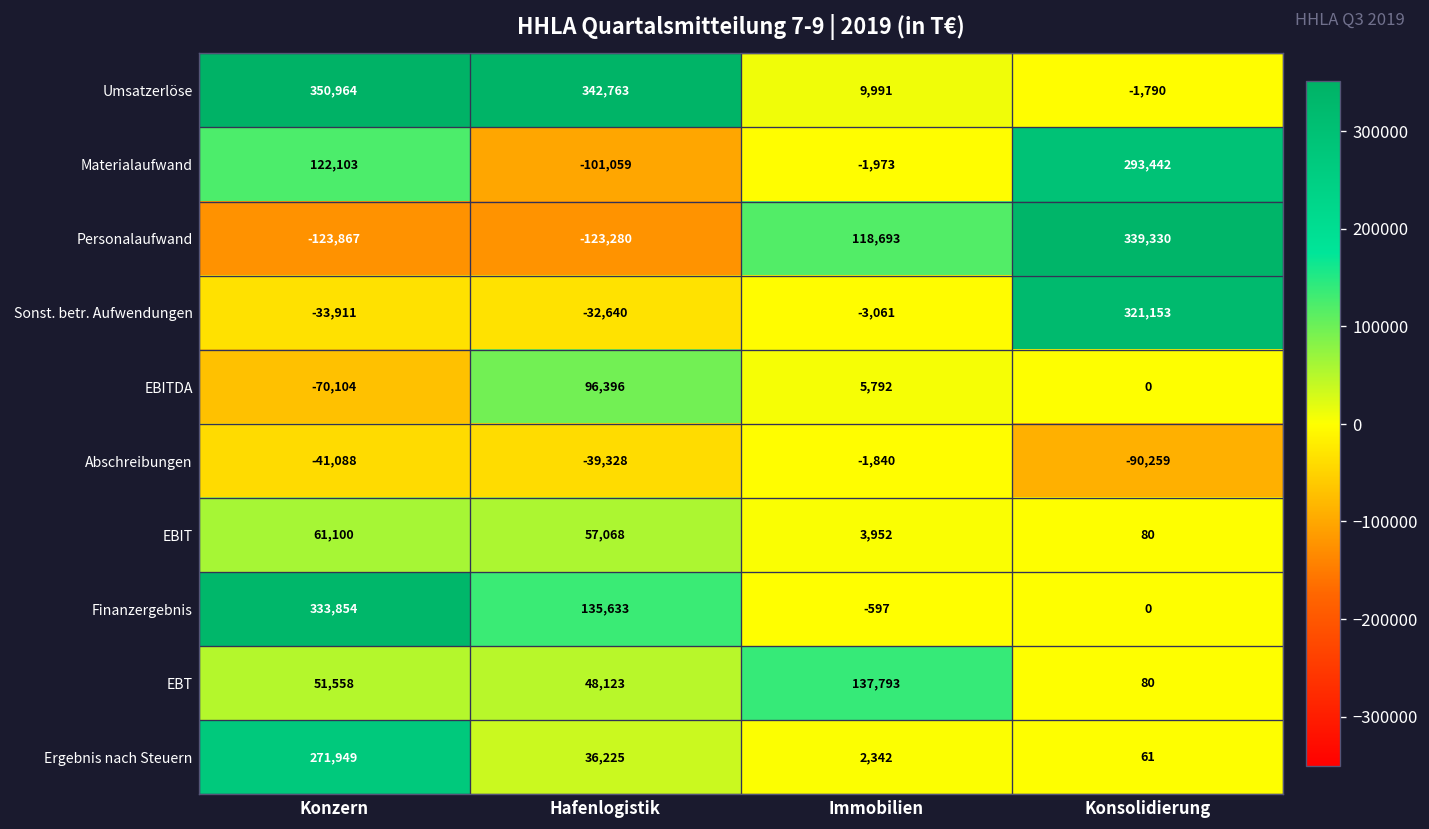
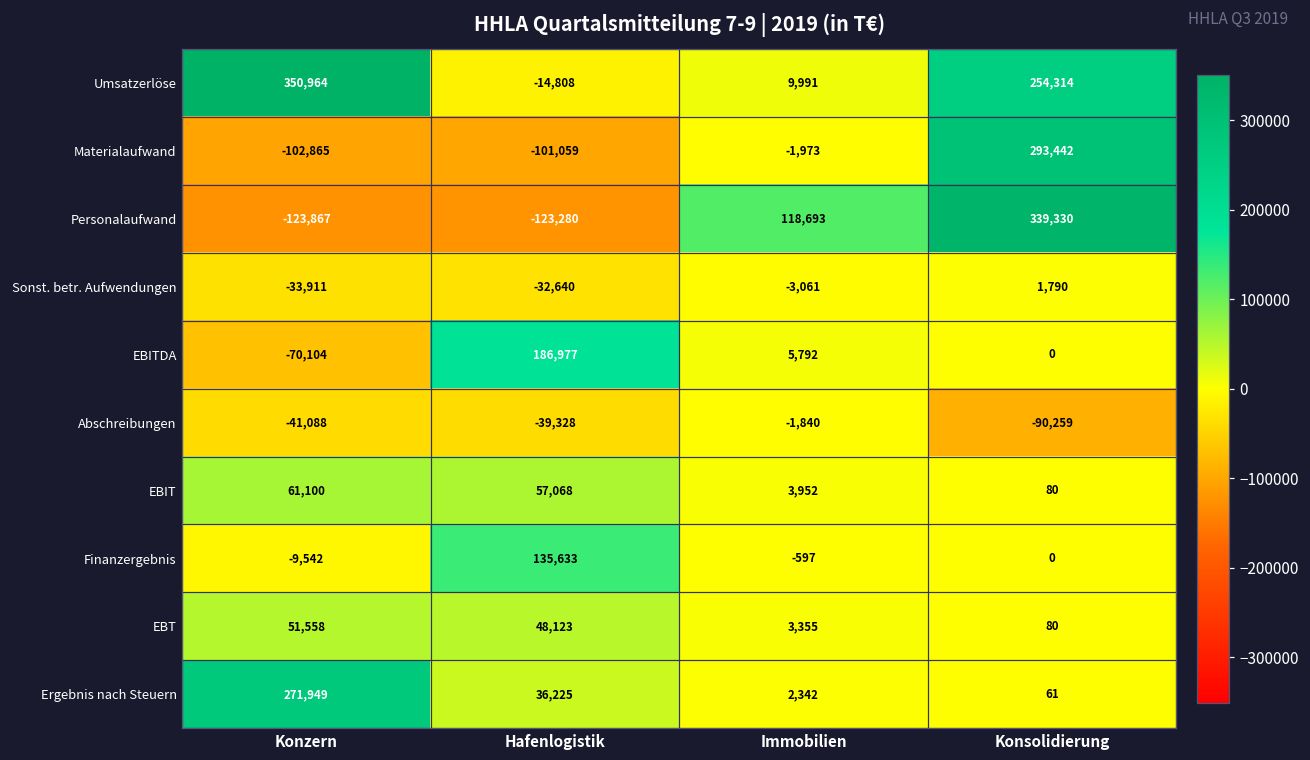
Umsatzerlöse, Hafenlogistik: 342,763 -> -14,808
Umsatzerlöse, Konsolidierung: -1,790 -> 254,314
Materialaufwand, Konzern: 122,103 -> -102,865
Sonst. betr. Aufwendungen, Konsolidierung: 321,153 -> 1,790
EBITDA, Hafenlogistik: 96,396 -> 186,977
Finanzergebnis, Konzern: 333,854 -> -9,542
EBT, Immobilien: 137,793 -> 3,355
